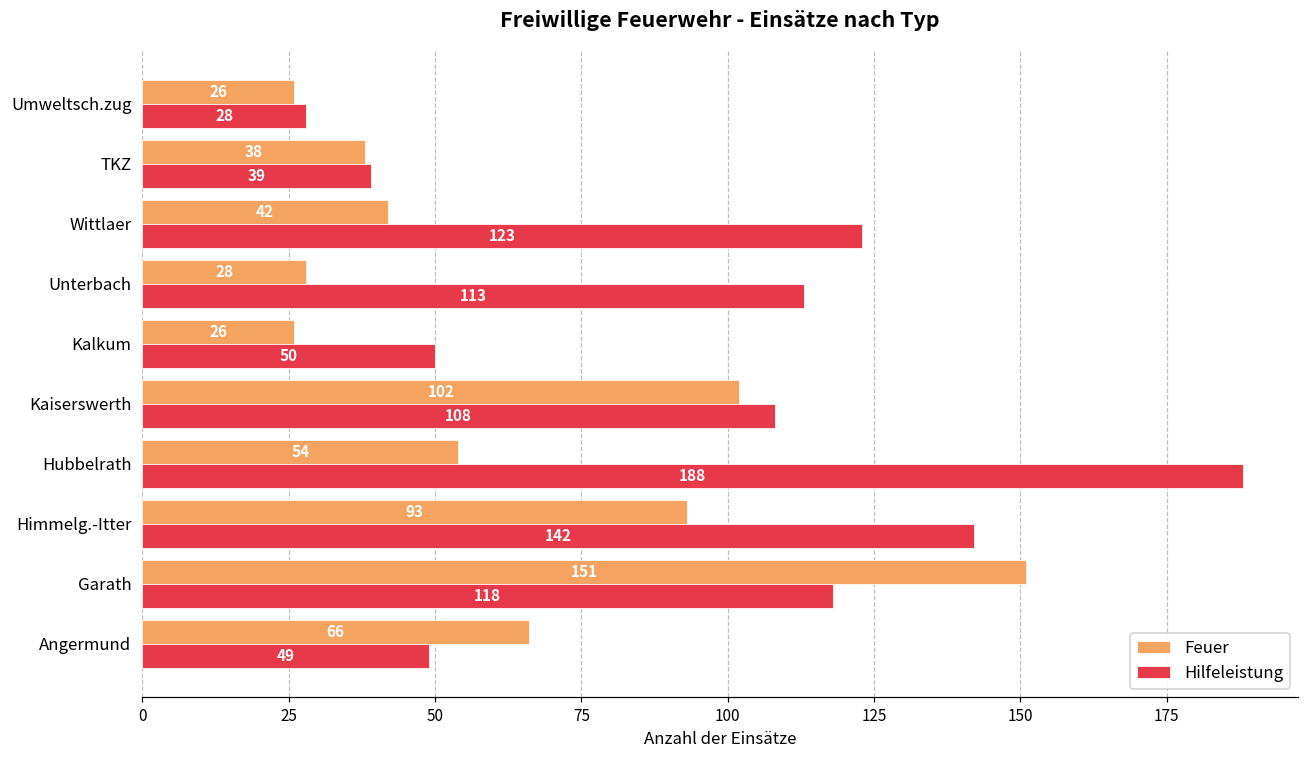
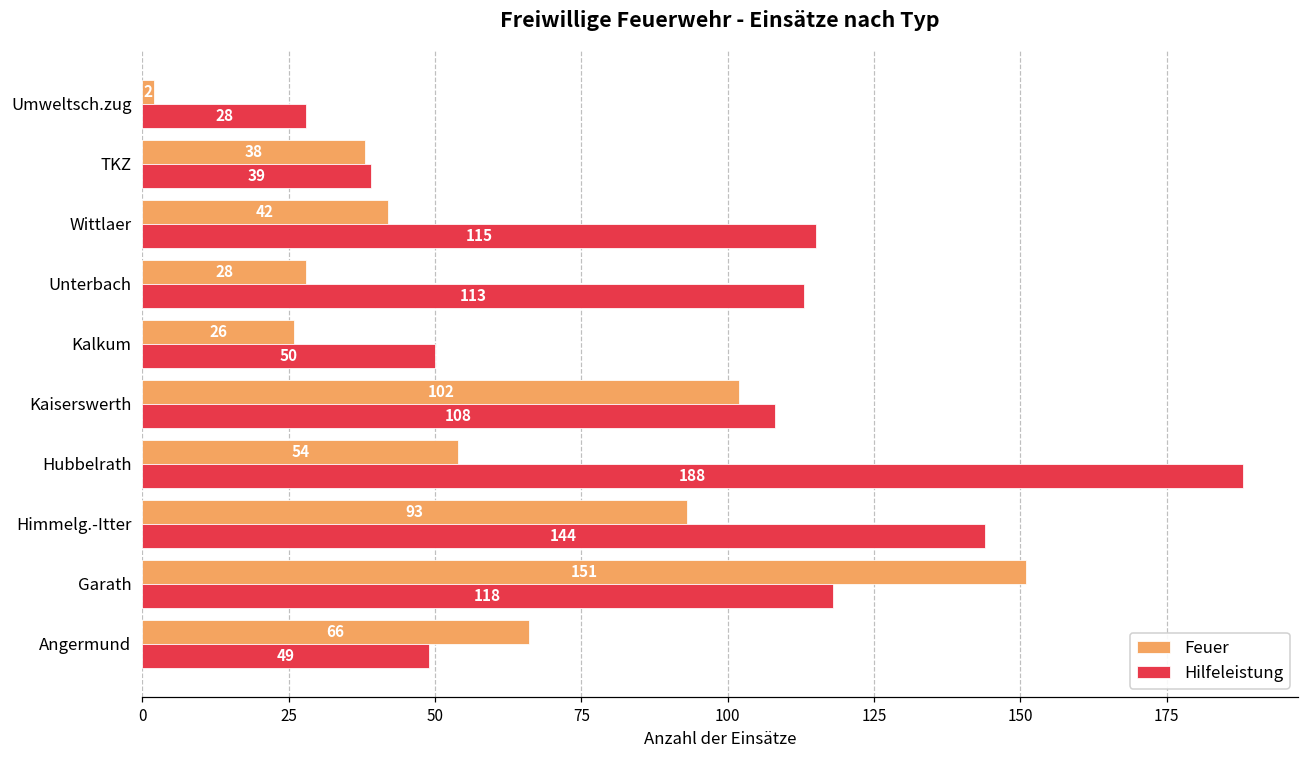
Feuer, Umweltsch.zug: 26 -> 2
Hilfeleistung, Wittlaer: 123 -> 115
Hilfeleistung, Himmelg.-Itter: 142 -> 144
